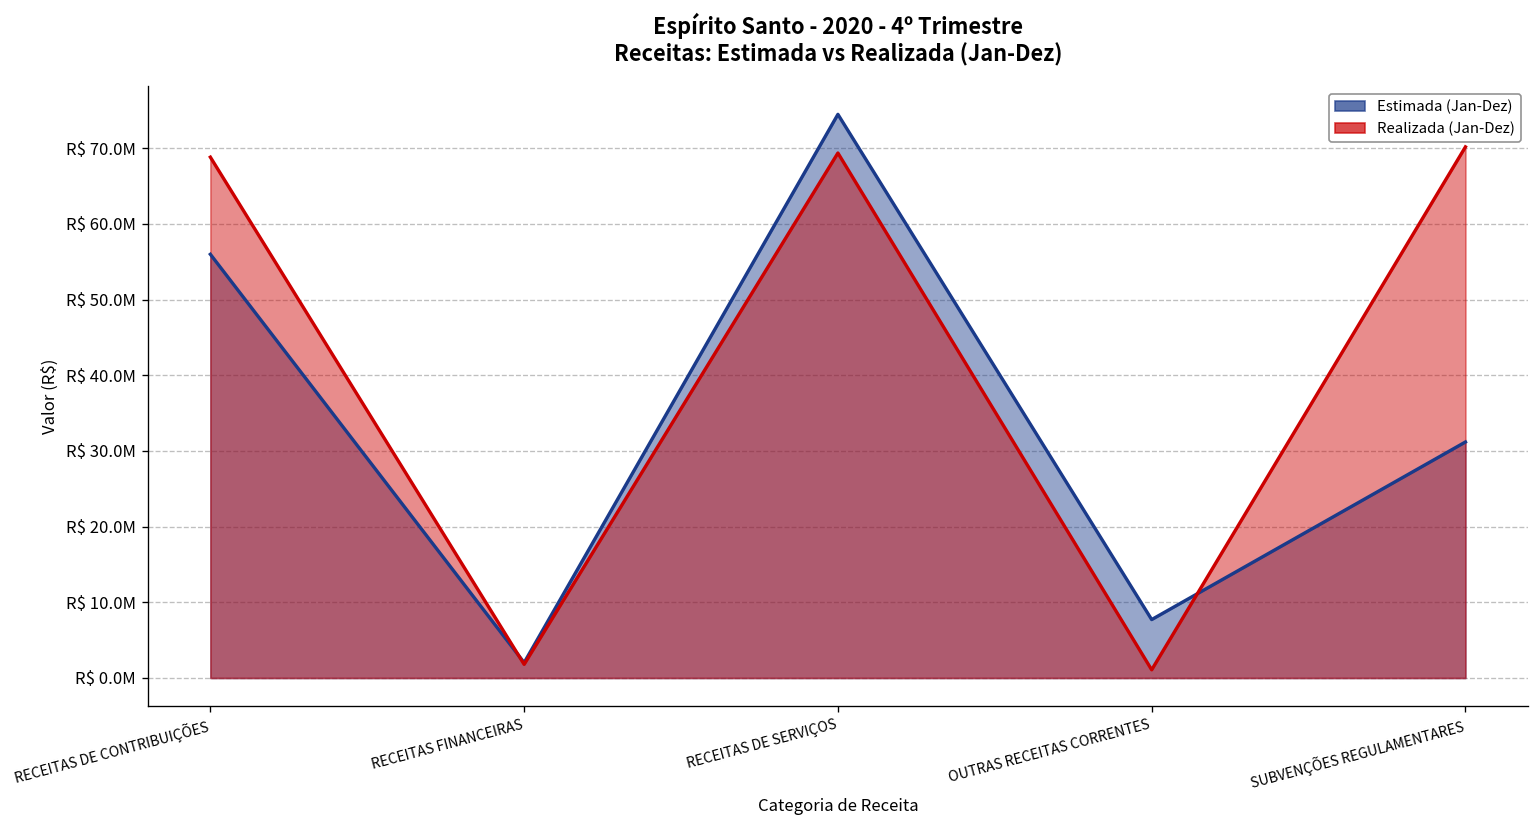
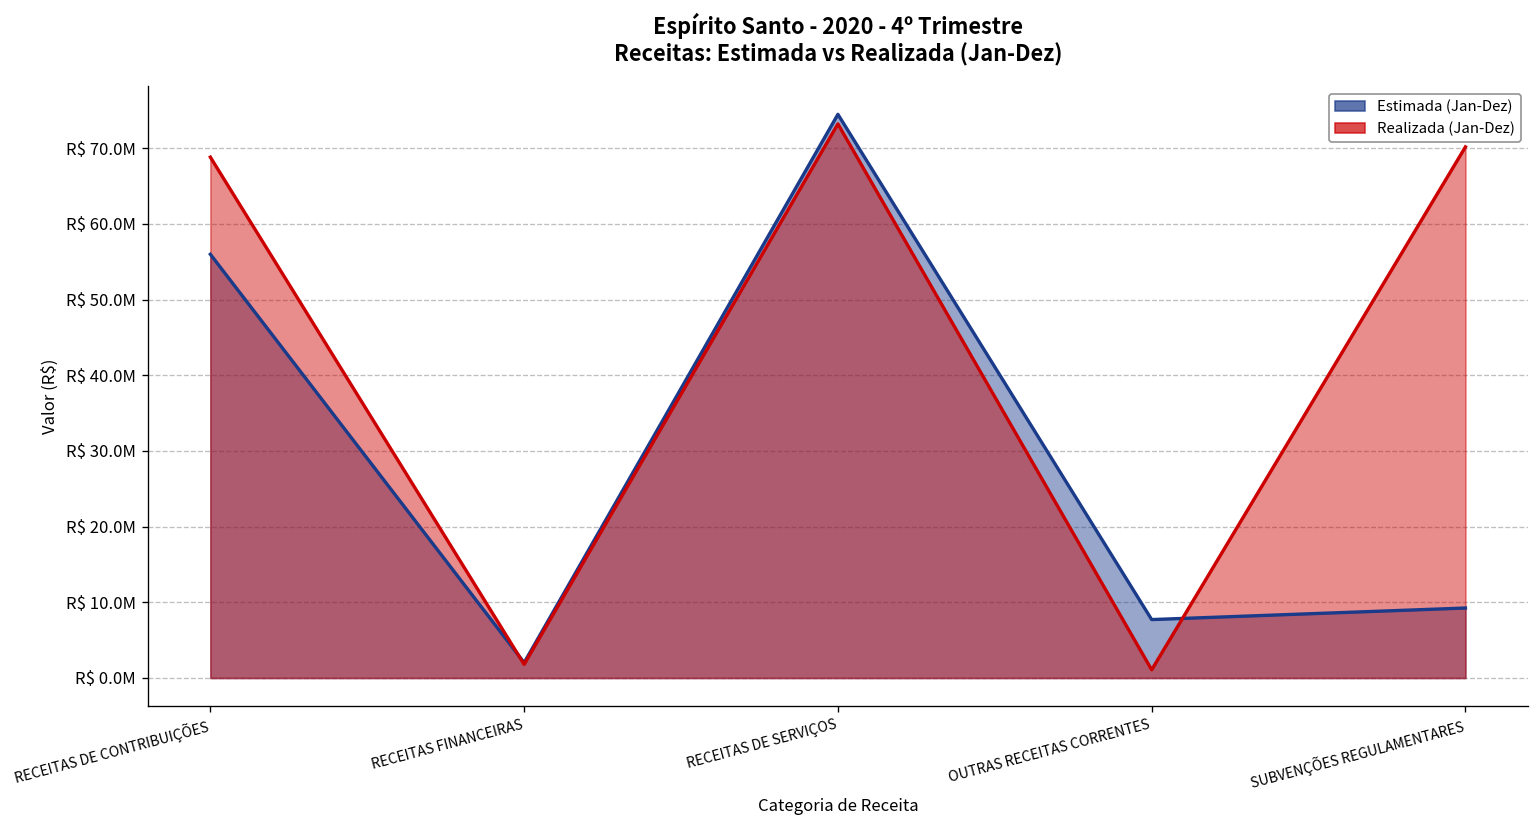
Realizada (Jan-Dez), RECEITAS DE SERVIÇOS: R$ 69000000 -> R$ 73000000
Estimada (Jan-Dez), SUBVENÇÕES REGULAMENTARES: R$ 31000000 -> R$ 9000000
